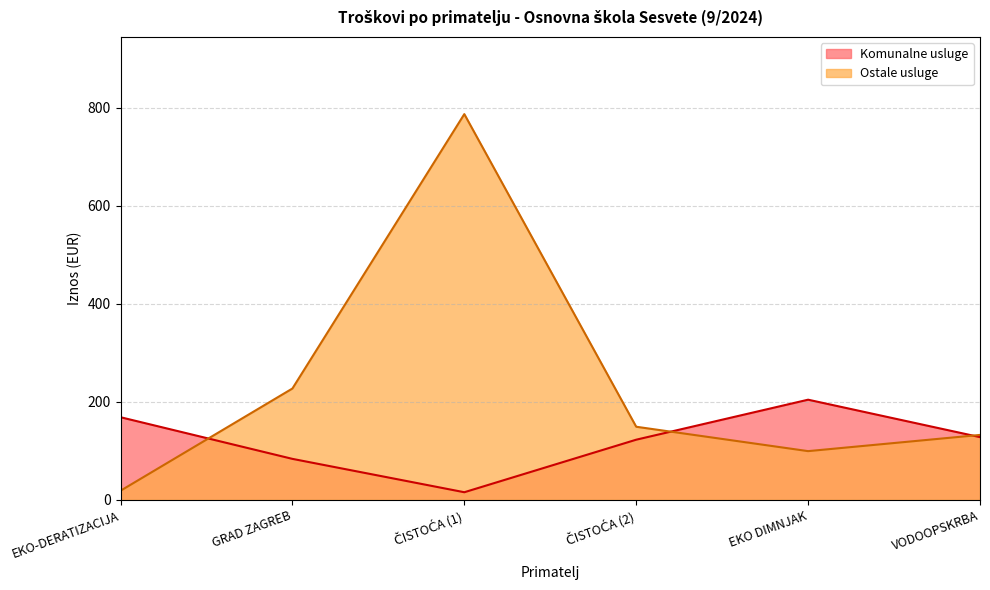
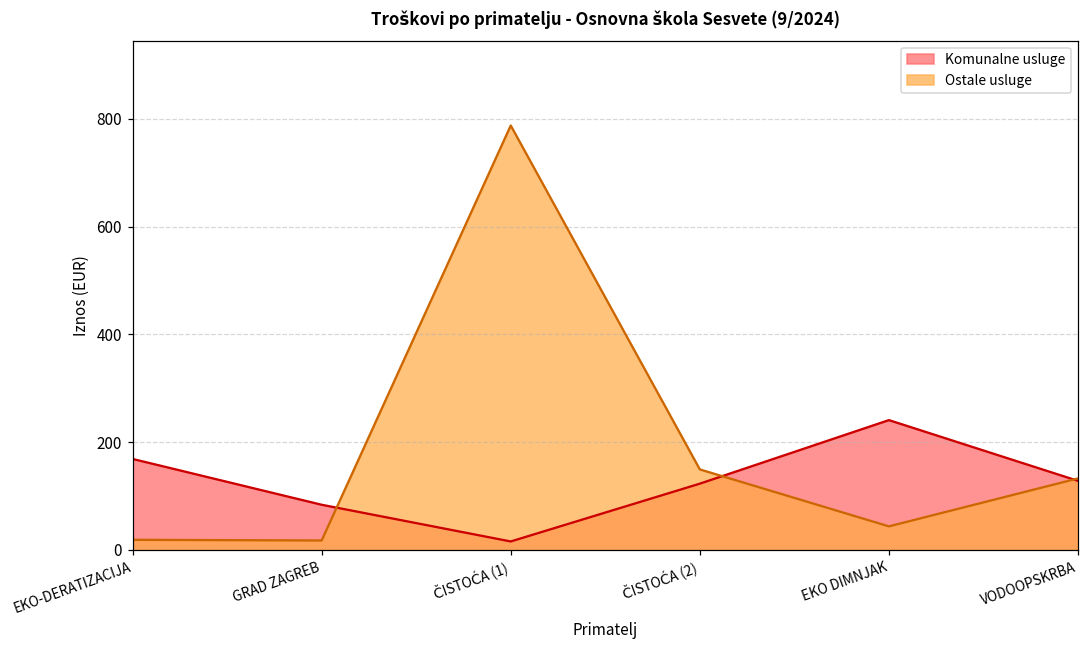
Ostale usluge, GRAD ZAGREB: 230 -> 20
Komunalne usluge, EKO DIMNJAK: 200 -> 240
Ostale usluge, EKO DIMNJAK: 100 -> 40
